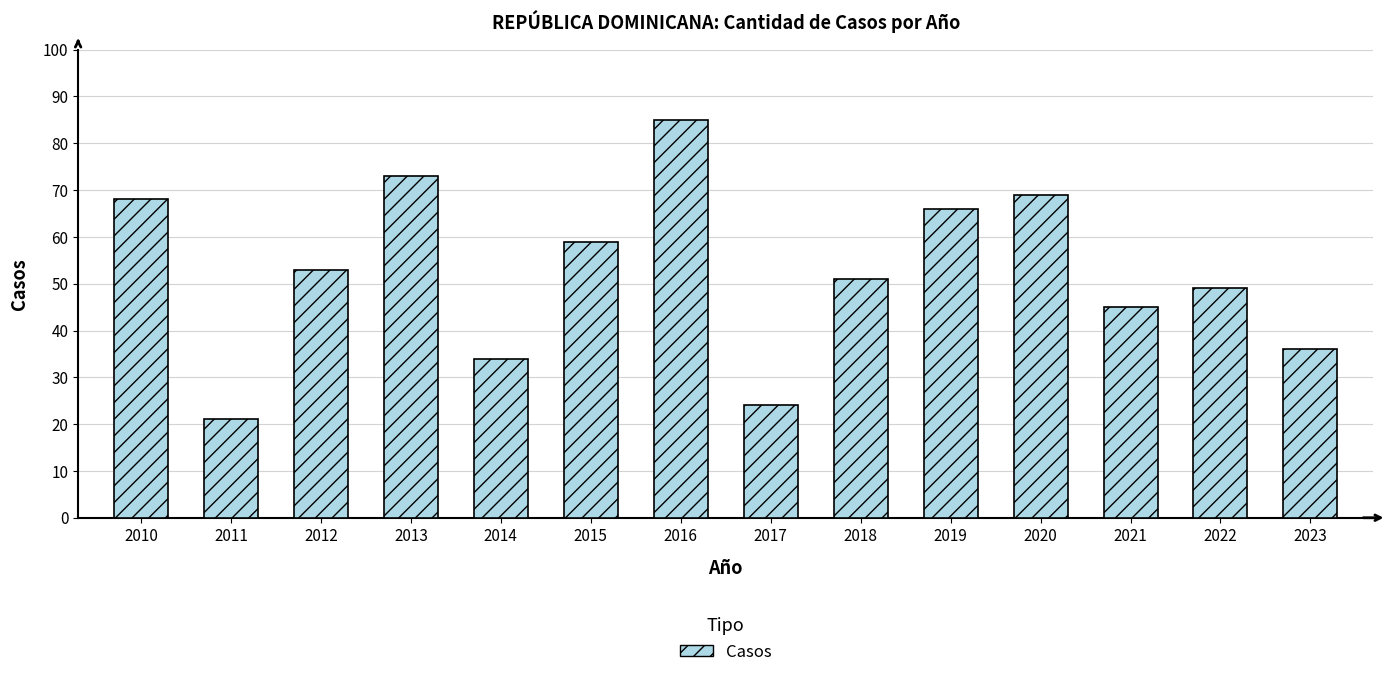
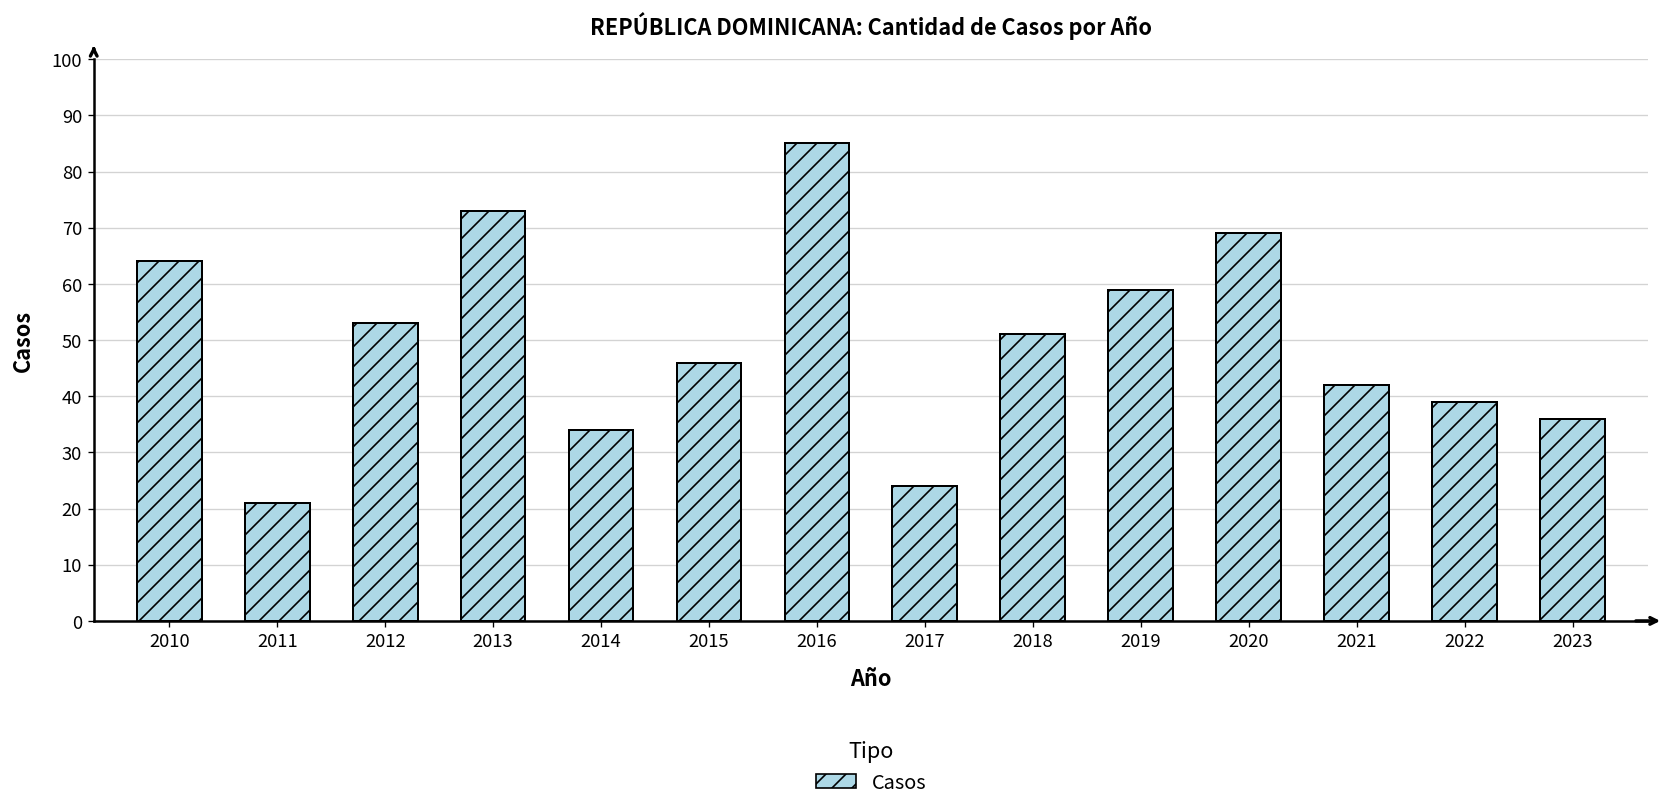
2010: 68 -> 64
2015: 59 -> 46
2019: 66 -> 59
2021: 45 -> 42
2022: 49 -> 39
